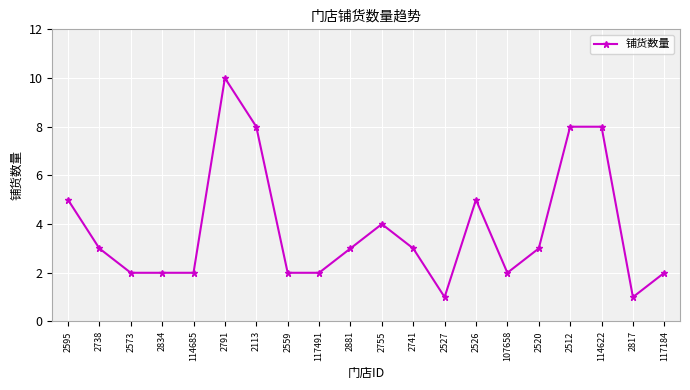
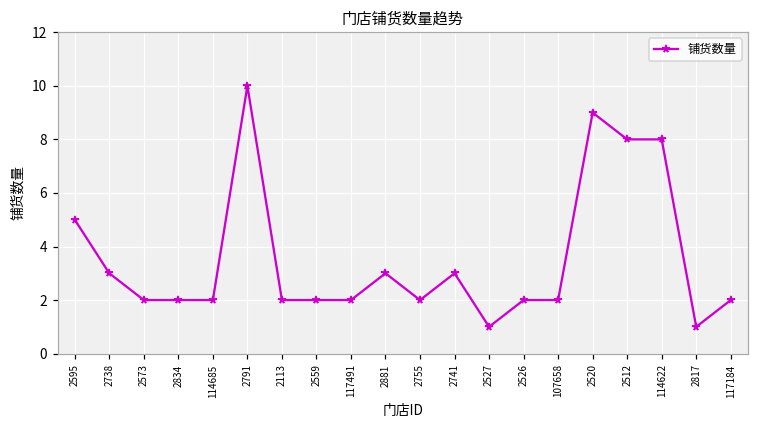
2113: 8 -> 2
2755: 4 -> 2
2526: 5 -> 2
2520: 3 -> 9
